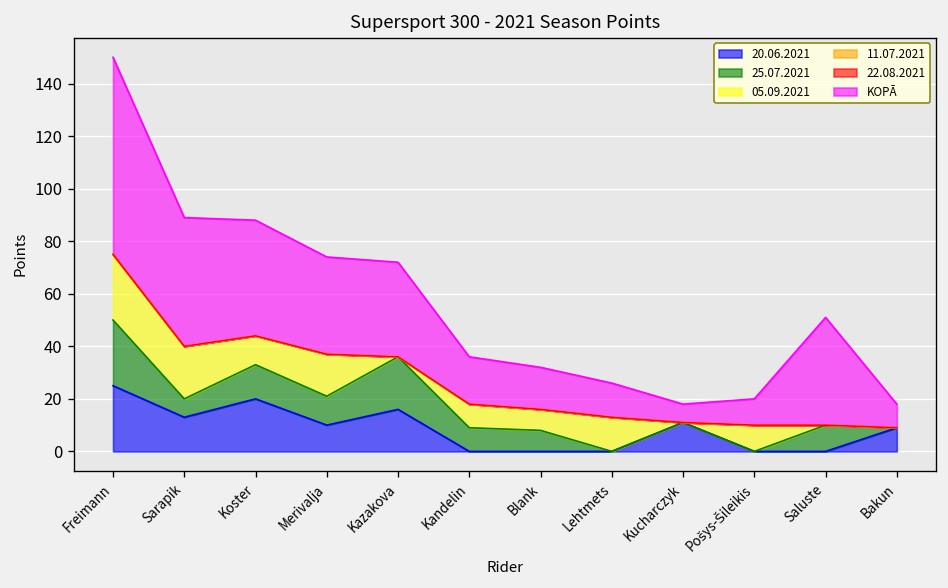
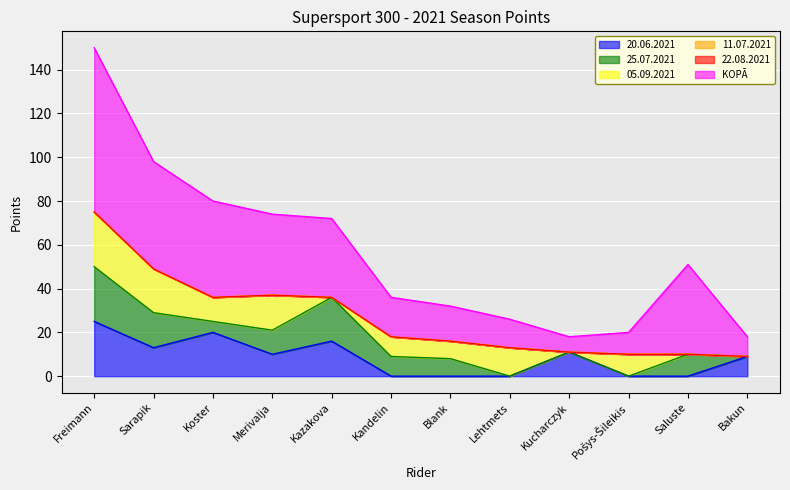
25.07.2021, Sarapik: 7 -> 16
25.07.2021, Koster: 13 -> 5
